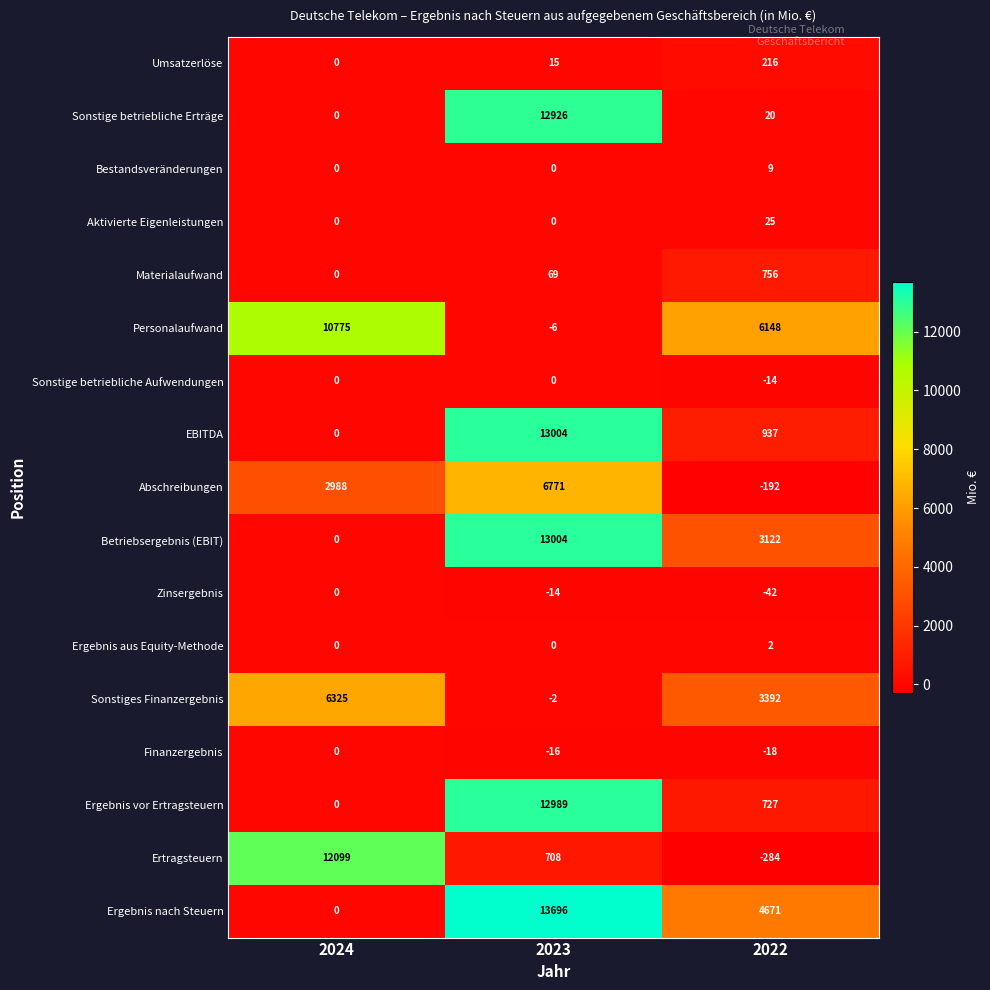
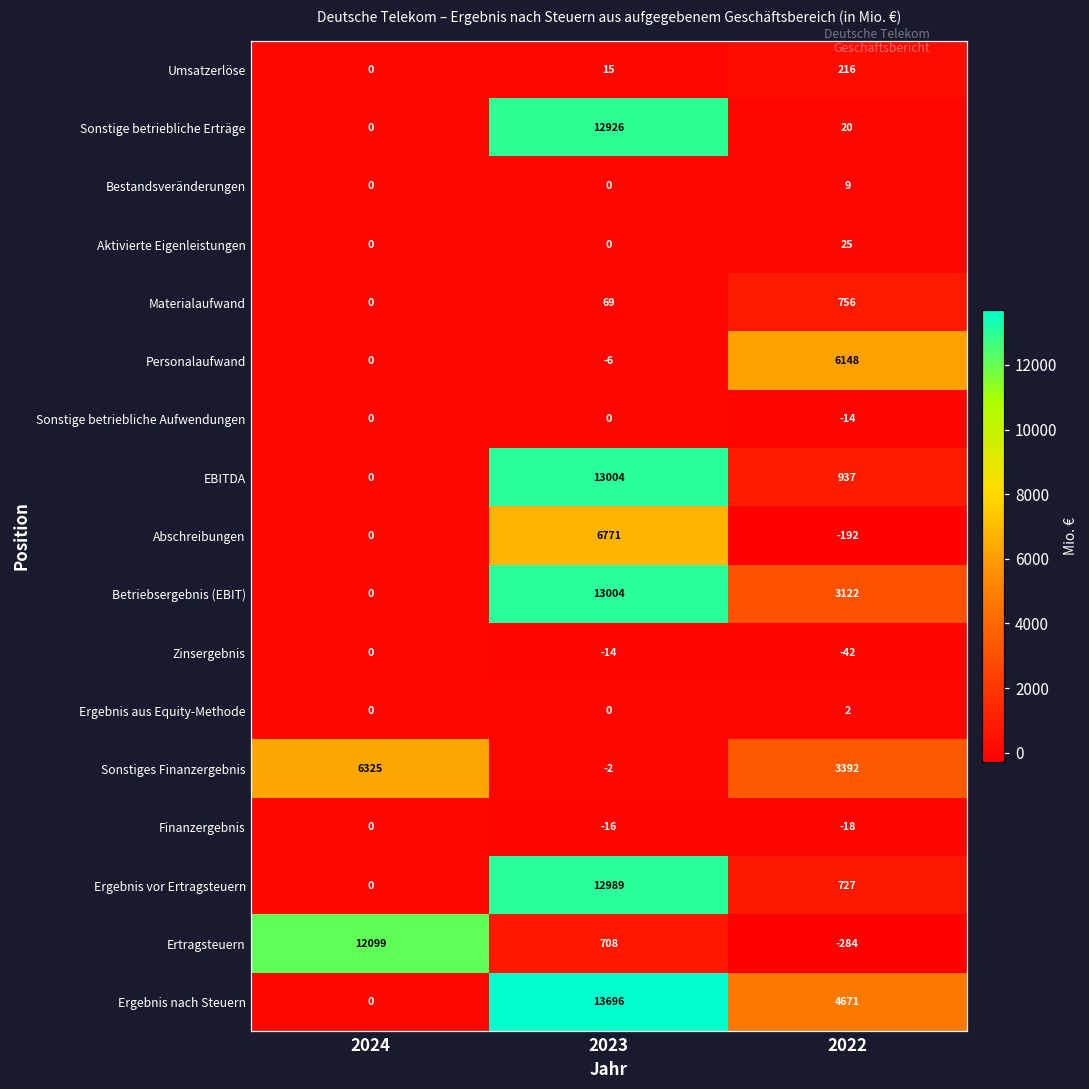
Personalaufwand, 2024: 10775 -> 0
Abschreibungen, 2024: 2988 -> 0
